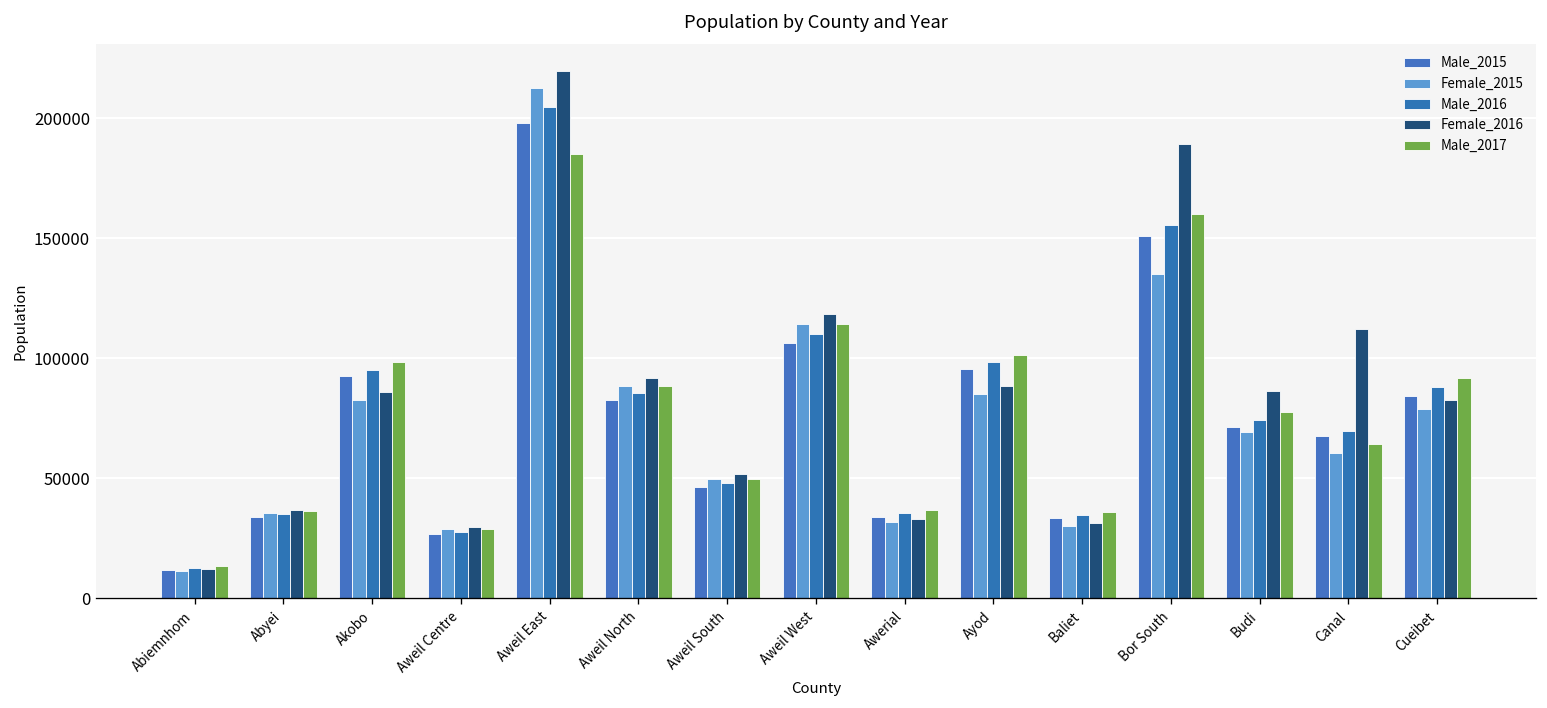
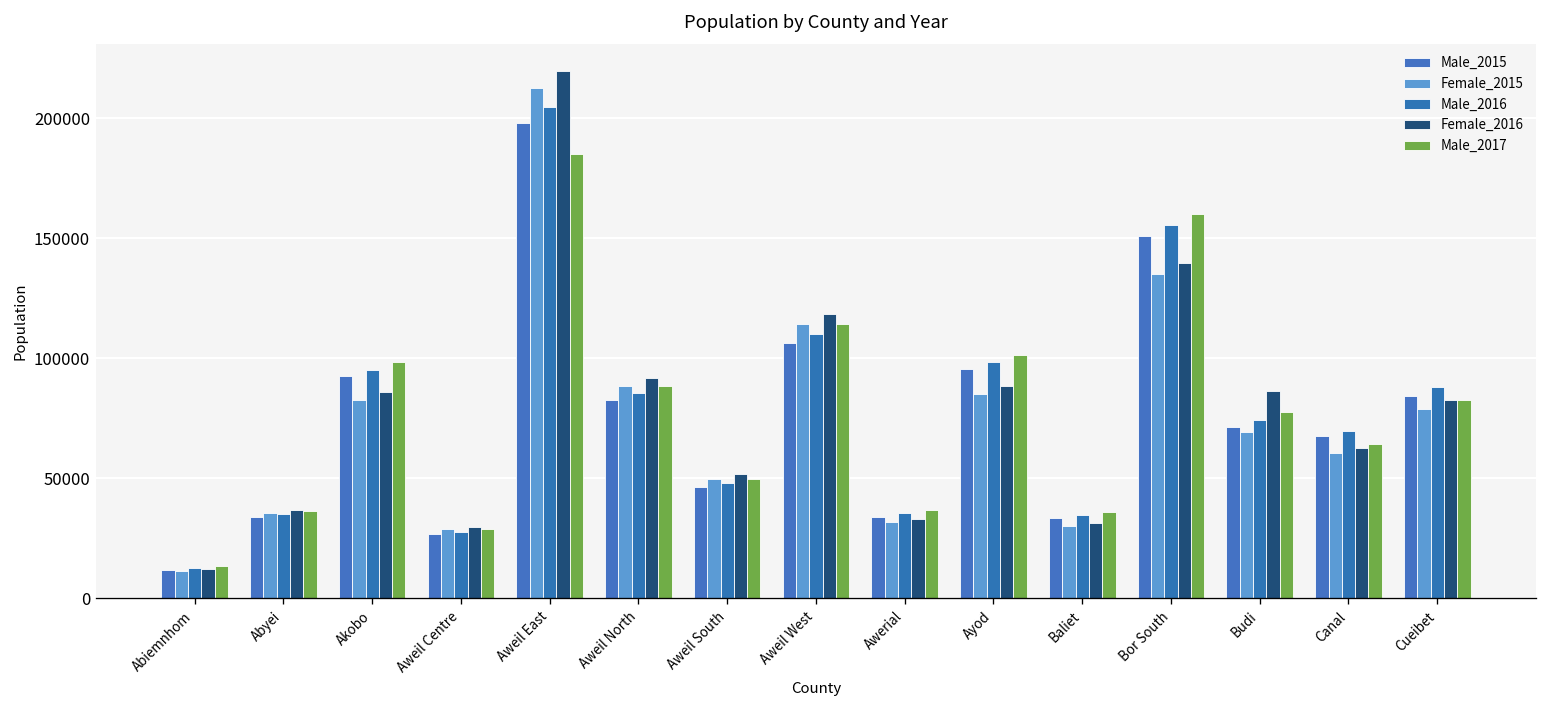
Female_2016, Bor South: 189000 -> 140000
Female_2016, Canal: 112000 -> 63000
Male_2017, Cueibet: 92000 -> 83000
